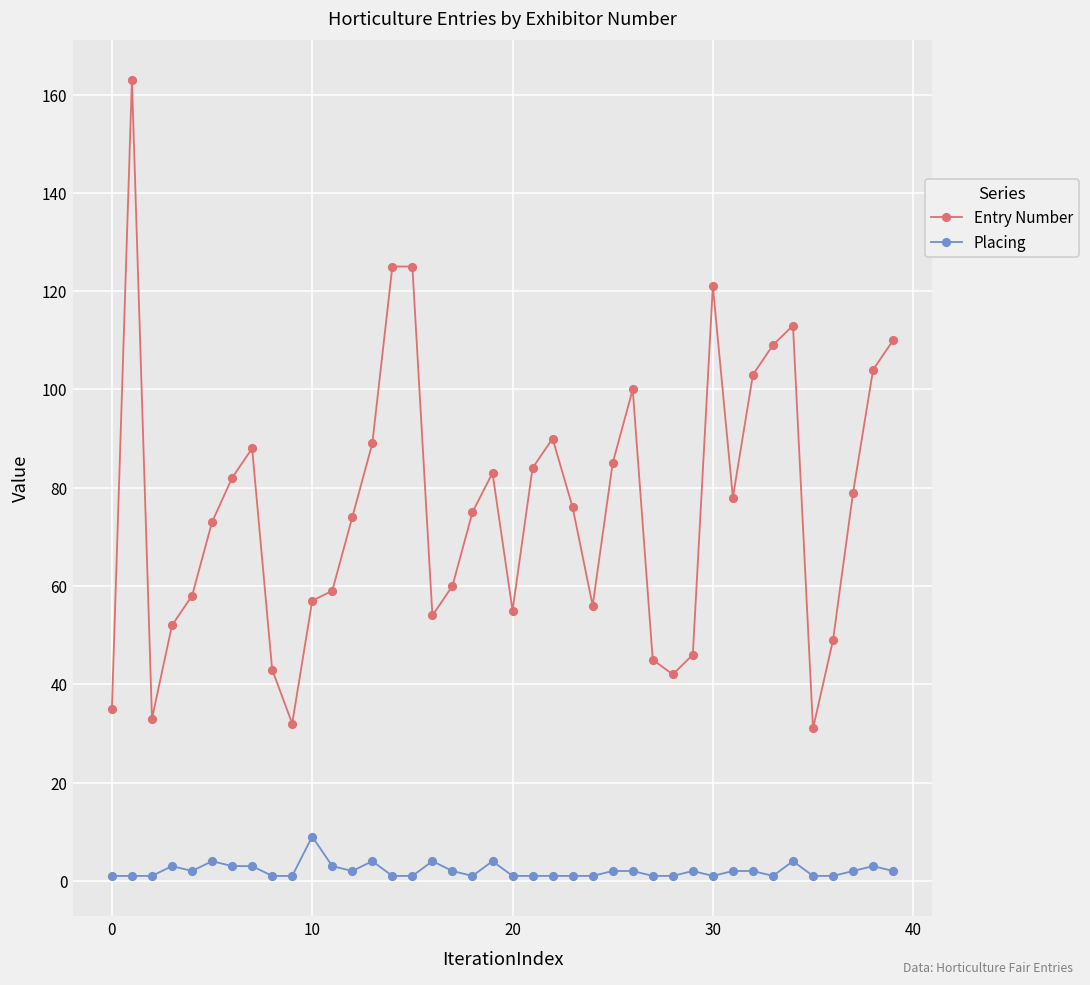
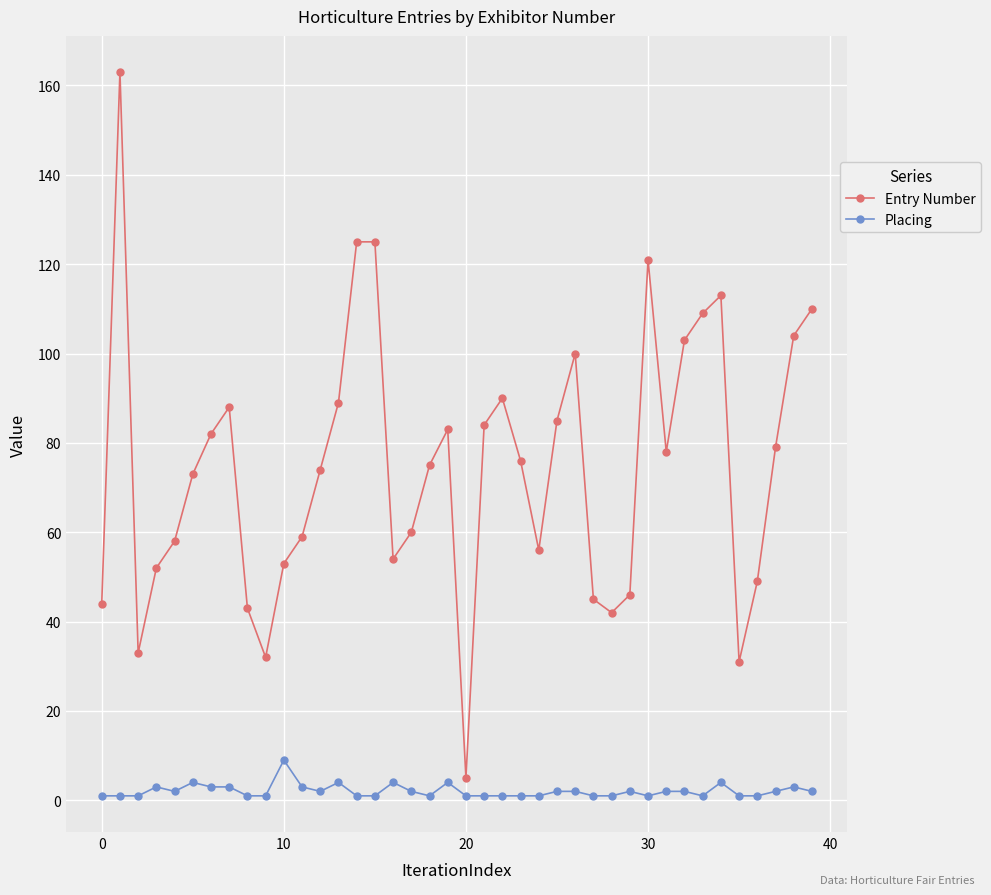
Entry Number, 0: 35 -> 44
Entry Number, 10: 57 -> 53
Entry Number, 20: 55 -> 5
